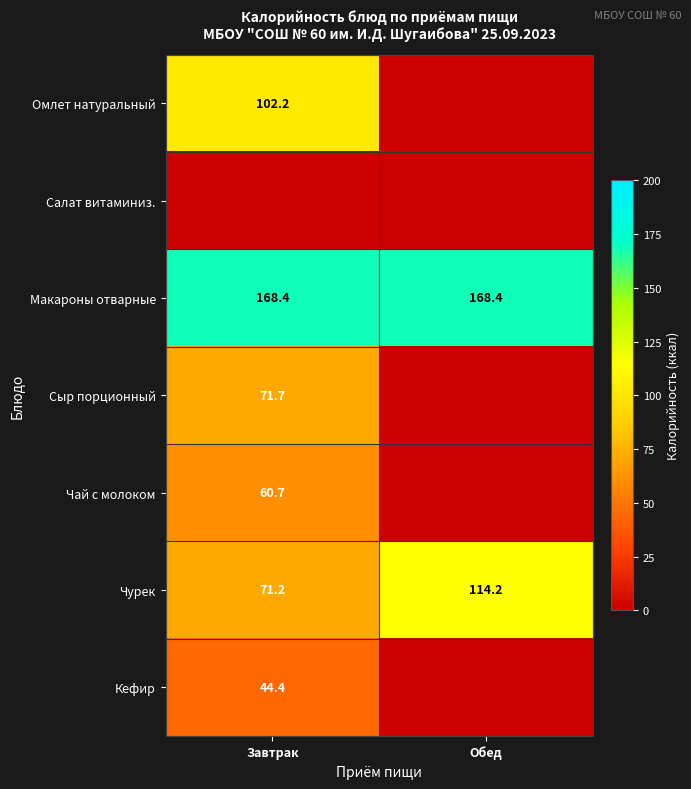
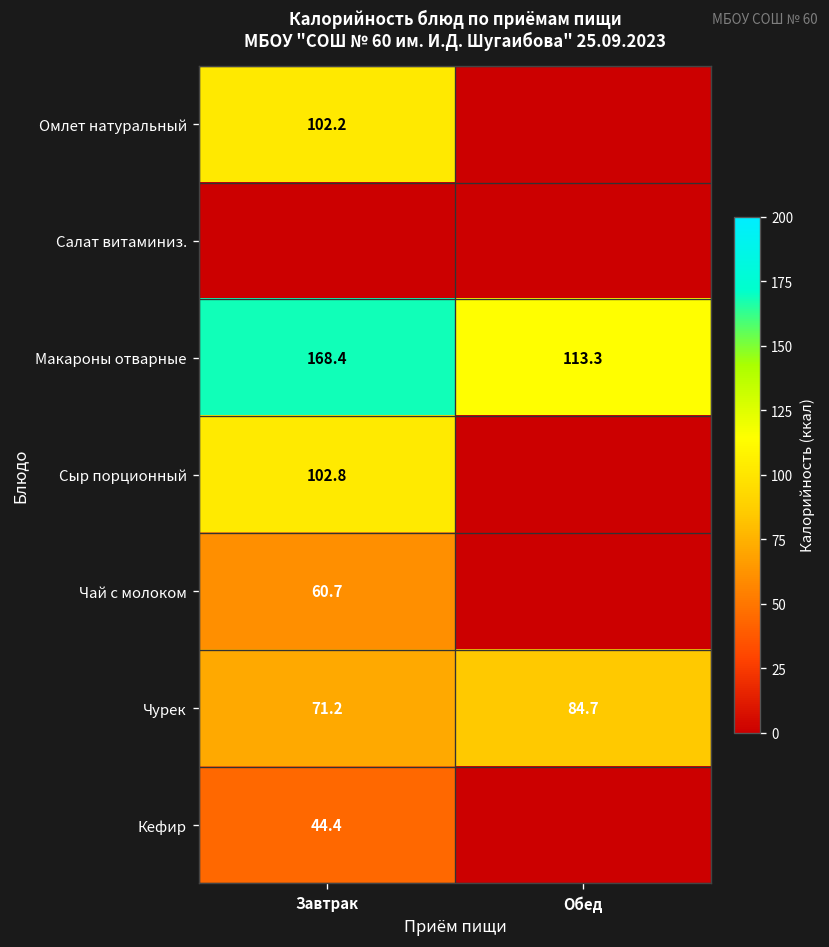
Макароны отварные, Обед: 168.4 -> 113.3
Сыр порционный, Завтрак: 71.7 -> 102.8
Чурек, Обед: 114.2 -> 84.7
